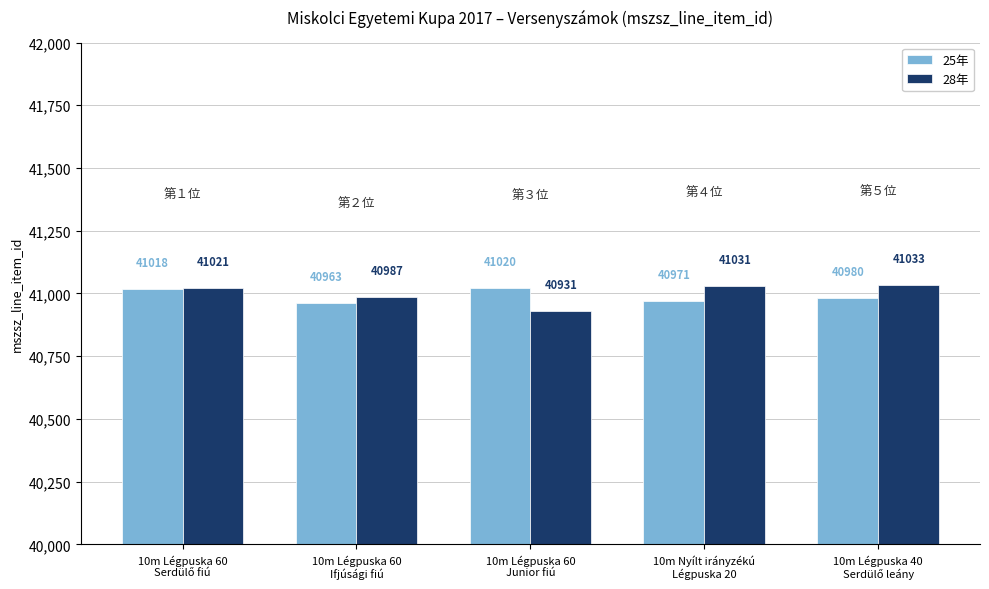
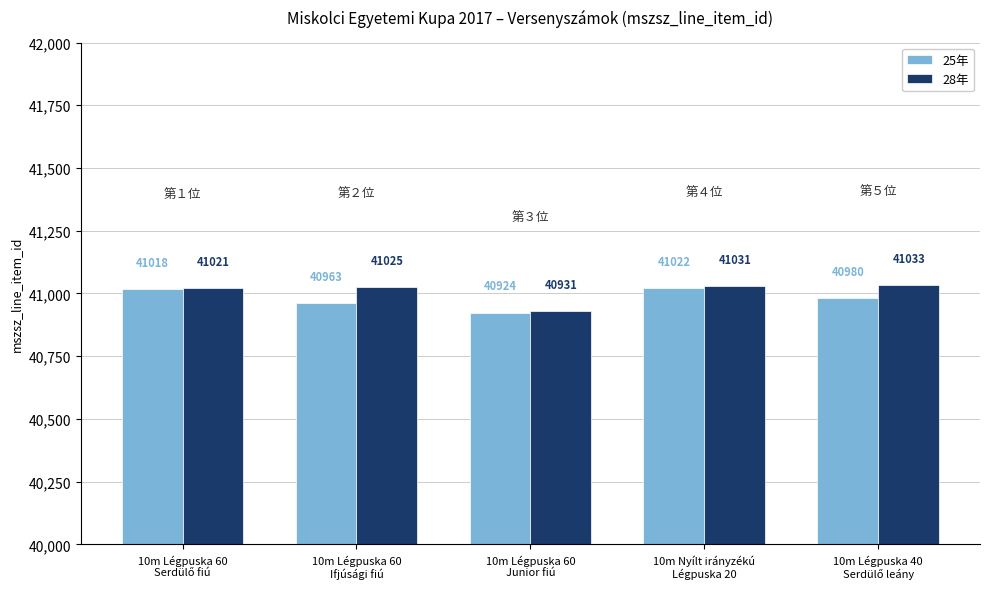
28年, 10m Légpuska 60 Ifjúsági fiú: 40987 -> 41025
25年, 10m Légpuska 60 Junior fiú: 41020 -> 40924
25年, 10m Nyílt irányzékú Légpuska 20: 40971 -> 41022
